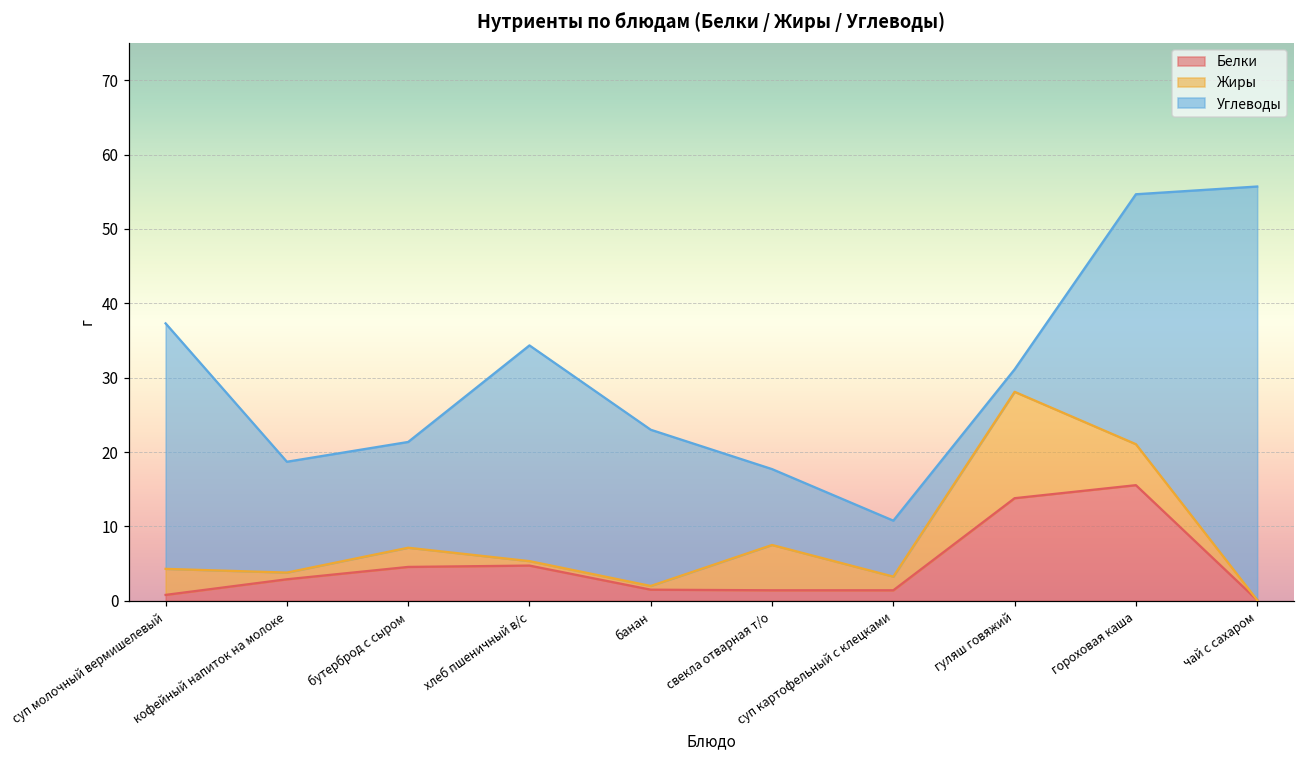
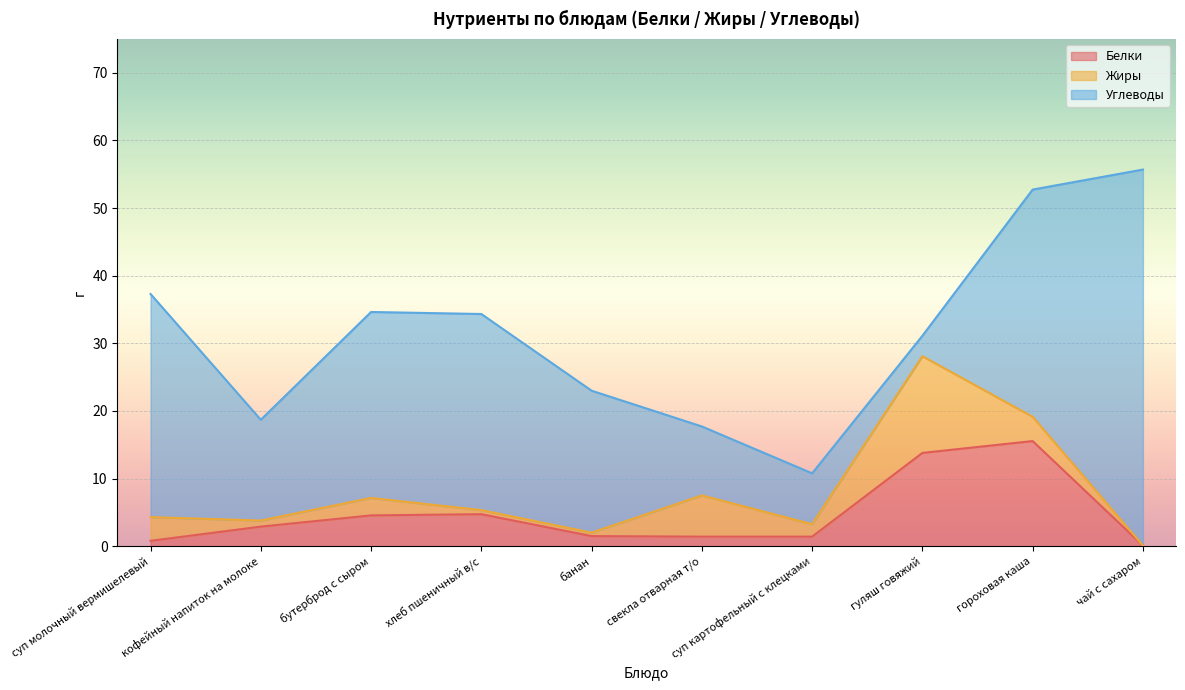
Углеводы, бутерброд с сыром: 14 -> 28
Жиры, гороховая каша: 6 -> 4
